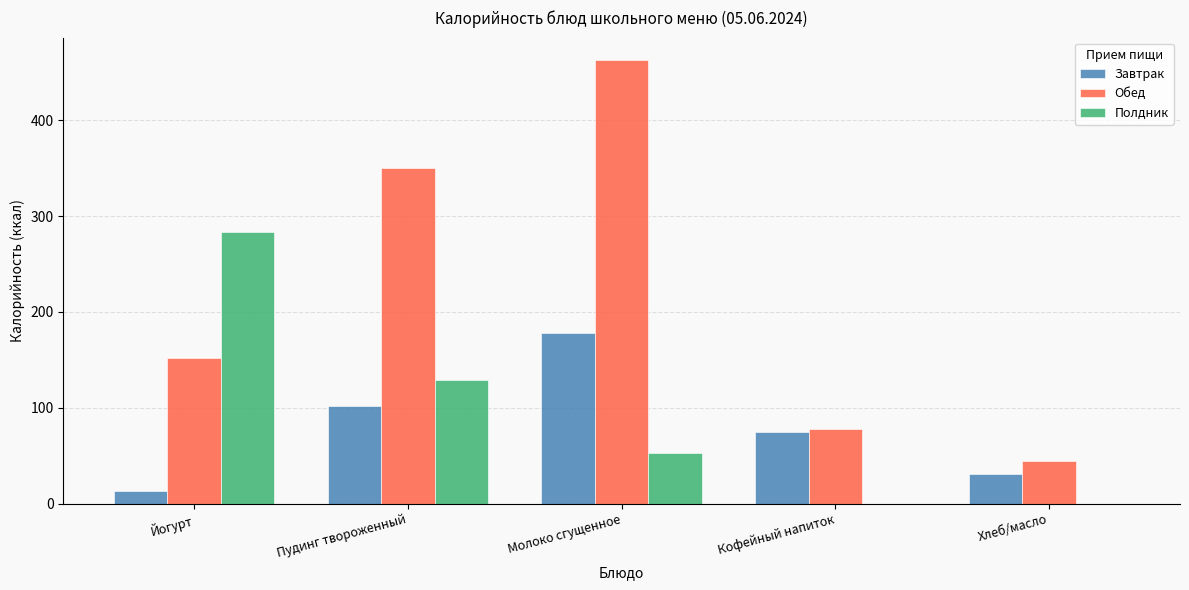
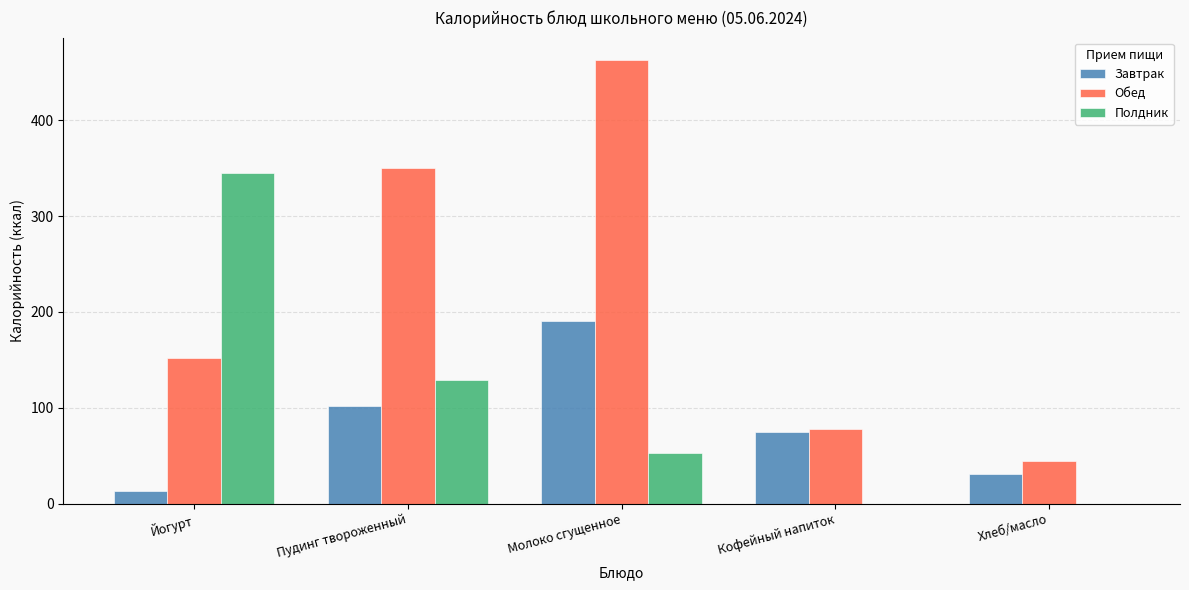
Полдник, Йогурт: 280 -> 350
Завтрак, Молоко сгущенное: 180 -> 190
